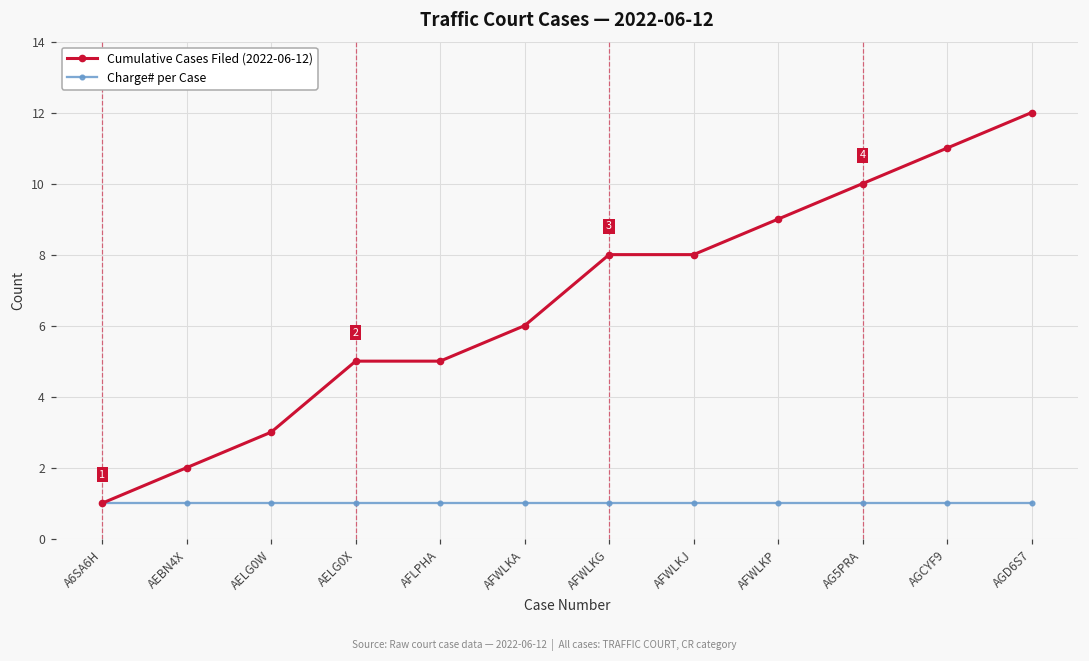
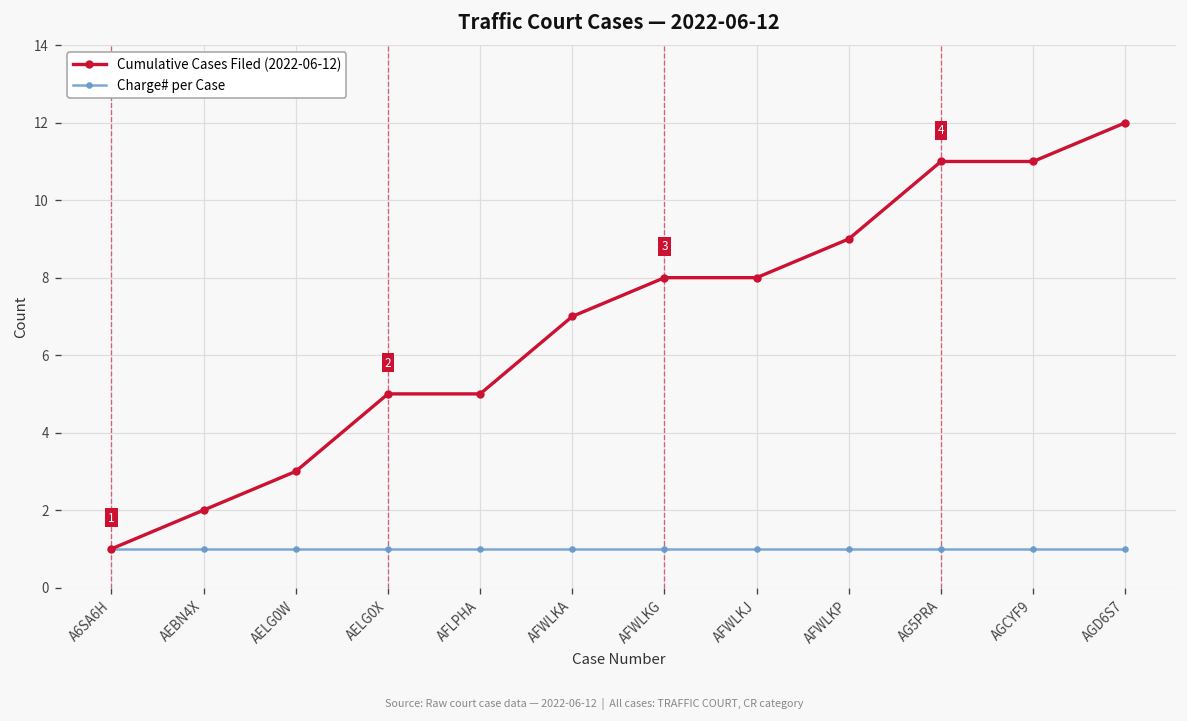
Cumulative Cases Filed (2022-06-12), AFWLKA: 6 -> 7
Cumulative Cases Filed (2022-06-12), AG5PRA: 10 -> 11
